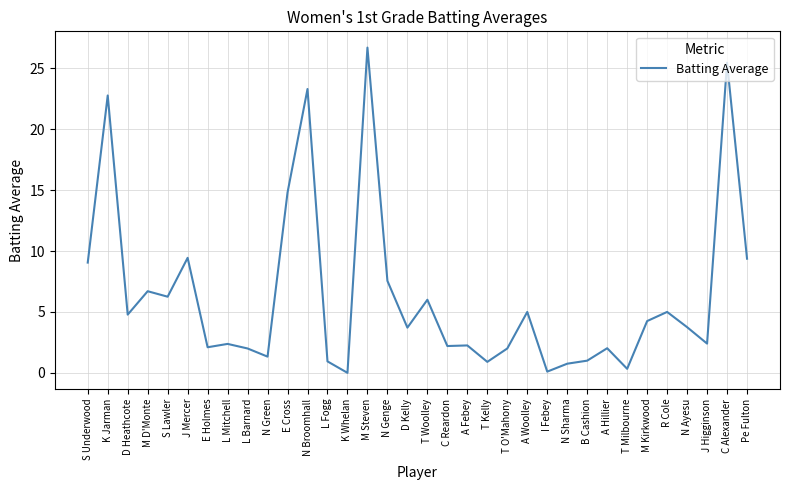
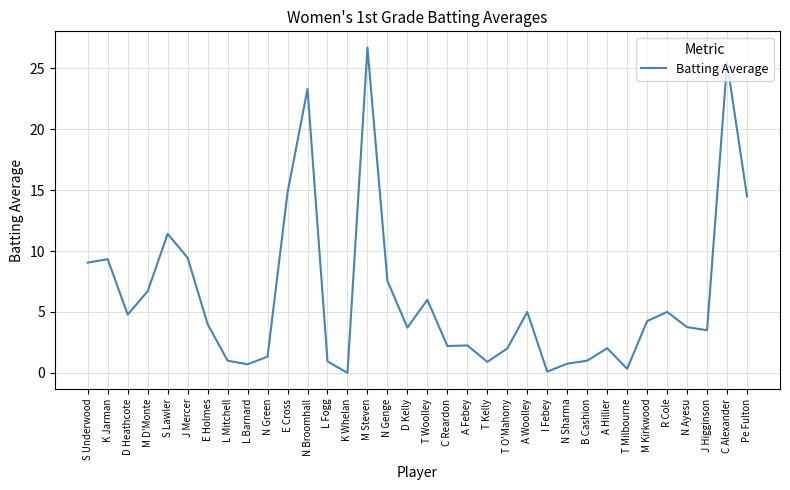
K Jarman: 22.8 -> 9.3
S Lawler: 6.3 -> 11.4
E Holmes: 2.1 -> 4.0
L Mitchell: 2.4 -> 1.0
L Barnard: 2.0 -> 0.7
J Higginson: 2.4 -> 3.5
Pe Fulton: 9.4 -> 14.5
